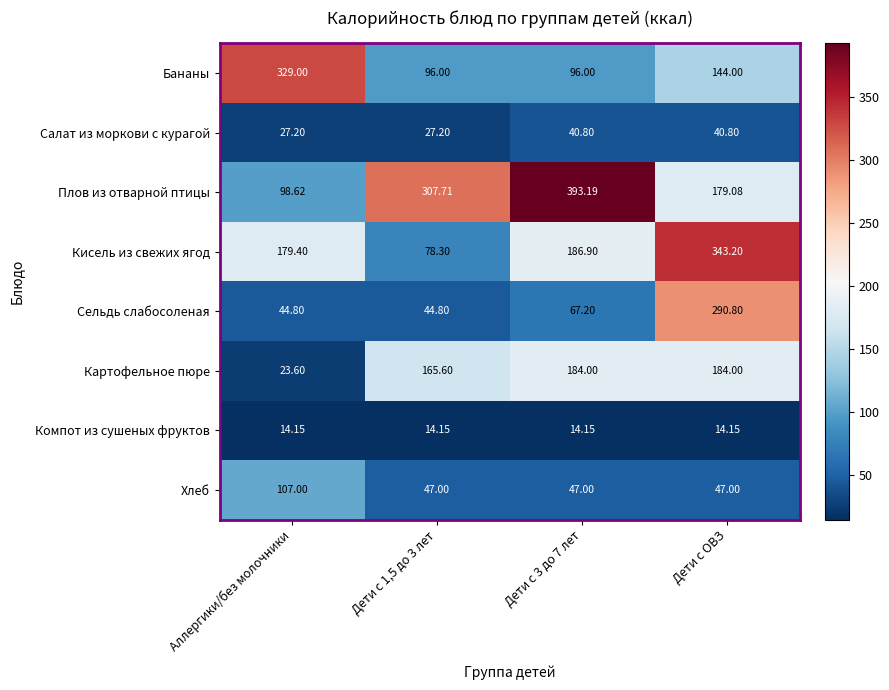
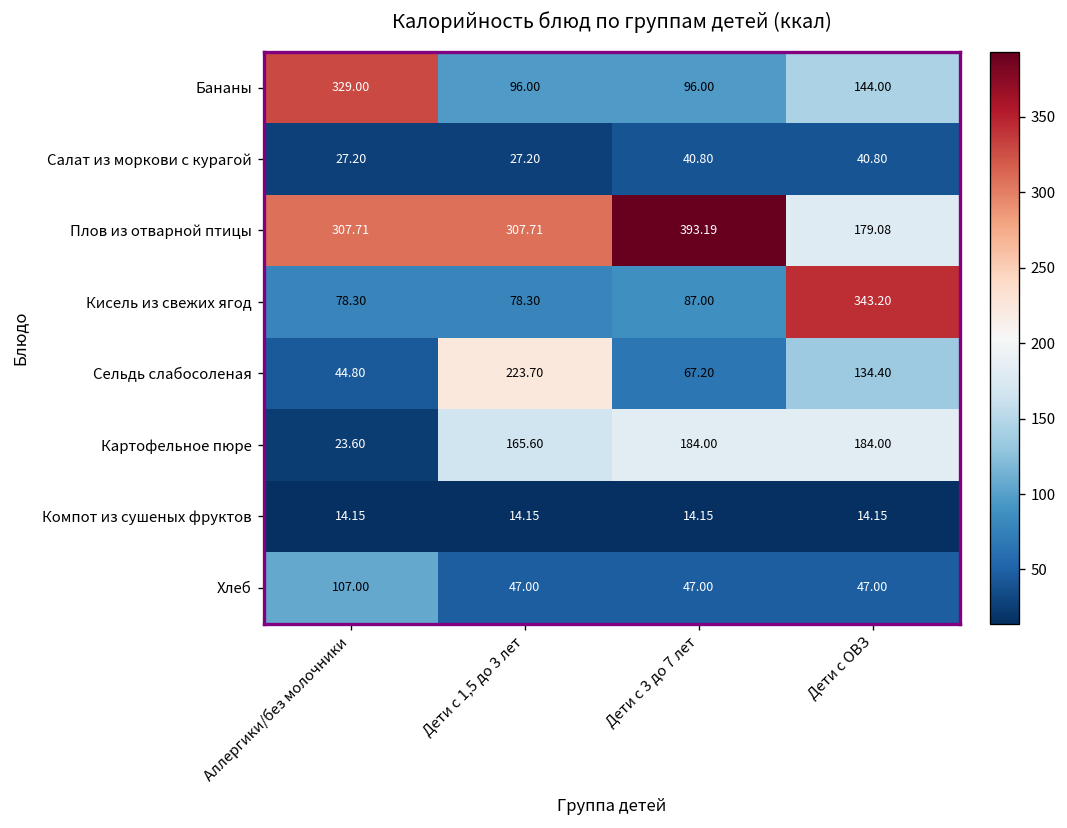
Плов из отварной птицы, Аллергики/без молочники: 98.62 -> 307.71
Кисель из свежих ягод, Аллергики/без молочники: 179.40 -> 78.30
Кисель из свежих ягод, Дети с 3 до 7 лет: 186.90 -> 87.00
Сельдь слабосоленая, Дети с 1,5 до 3 лет: 44.80 -> 223.70
Сельдь слабосоленая, Дети с ОВЗ: 290.80 -> 134.40
